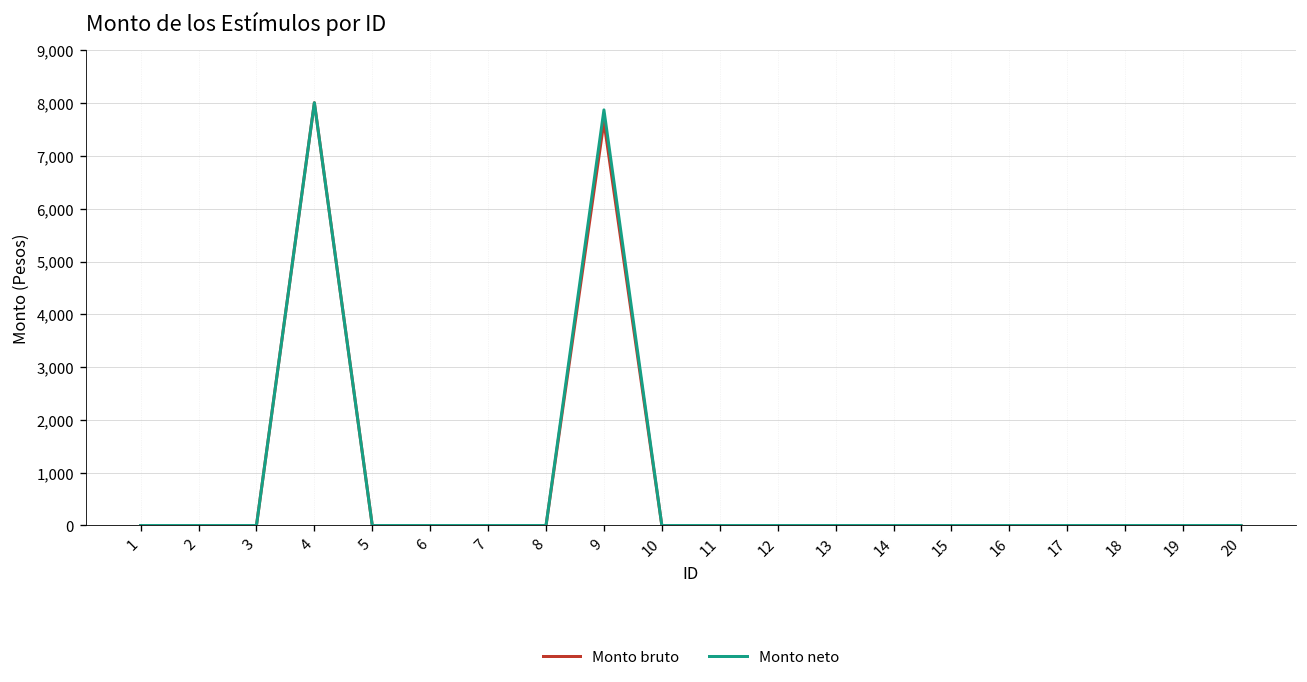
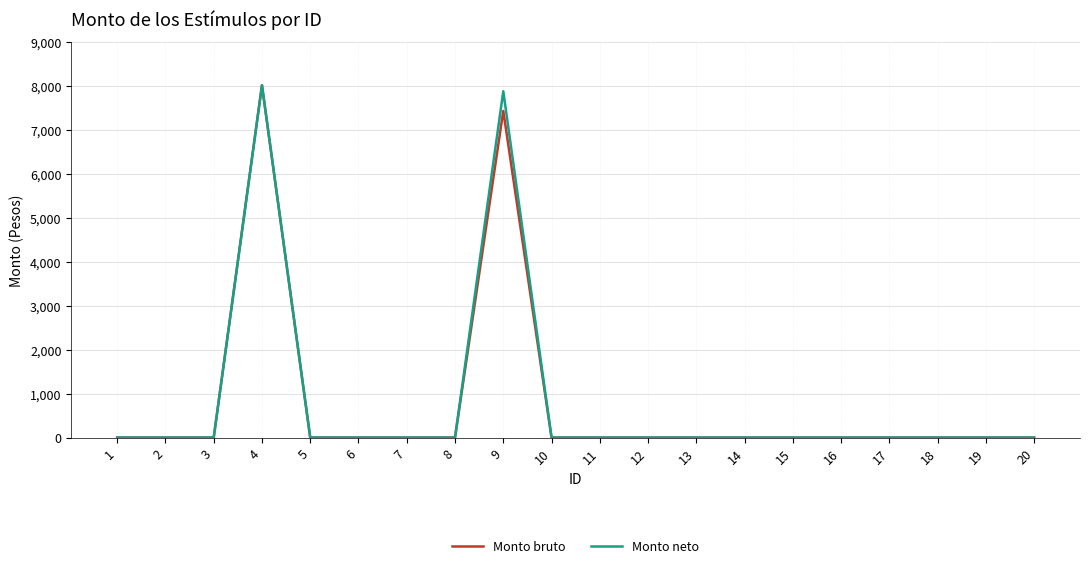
Monto bruto, 9: 7,600 -> 7,400
